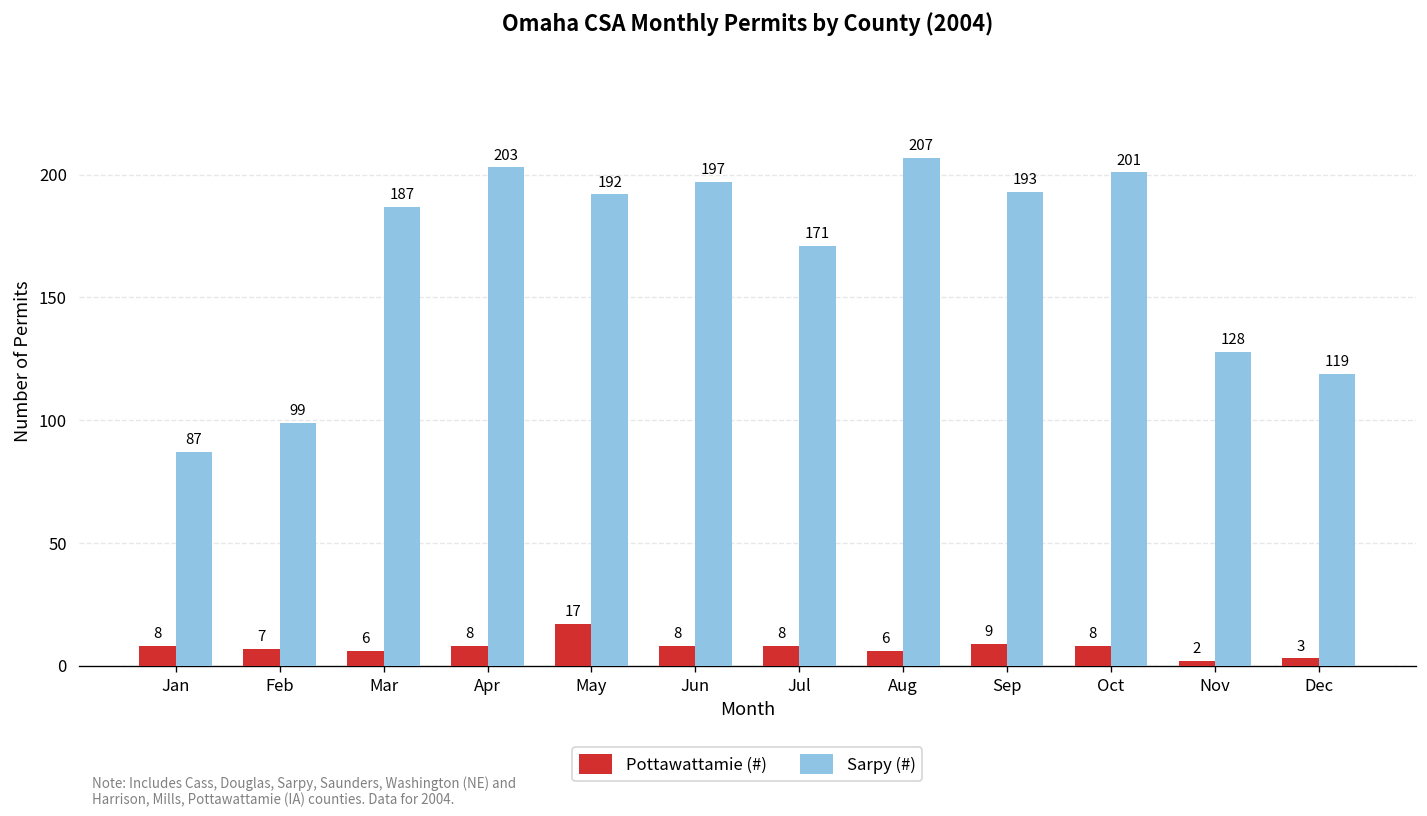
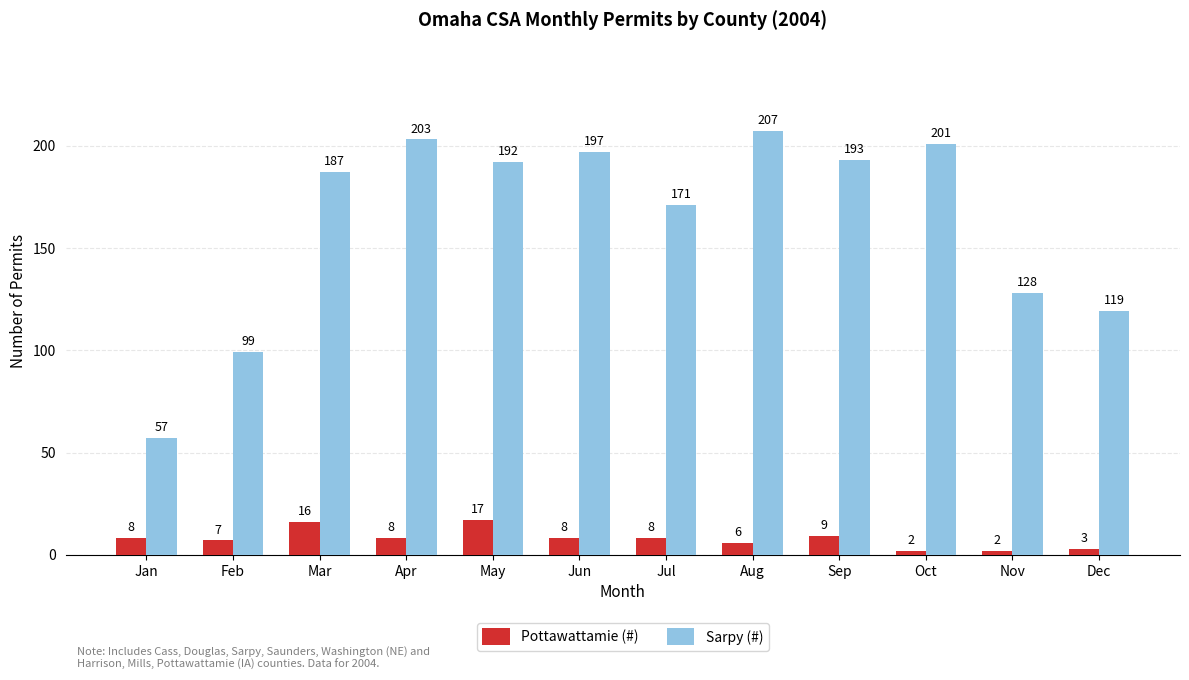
Sarpy (#), Jan: 87 -> 57
Pottawattamie (#), Mar: 6 -> 16
Pottawattamie (#), Oct: 8 -> 2
